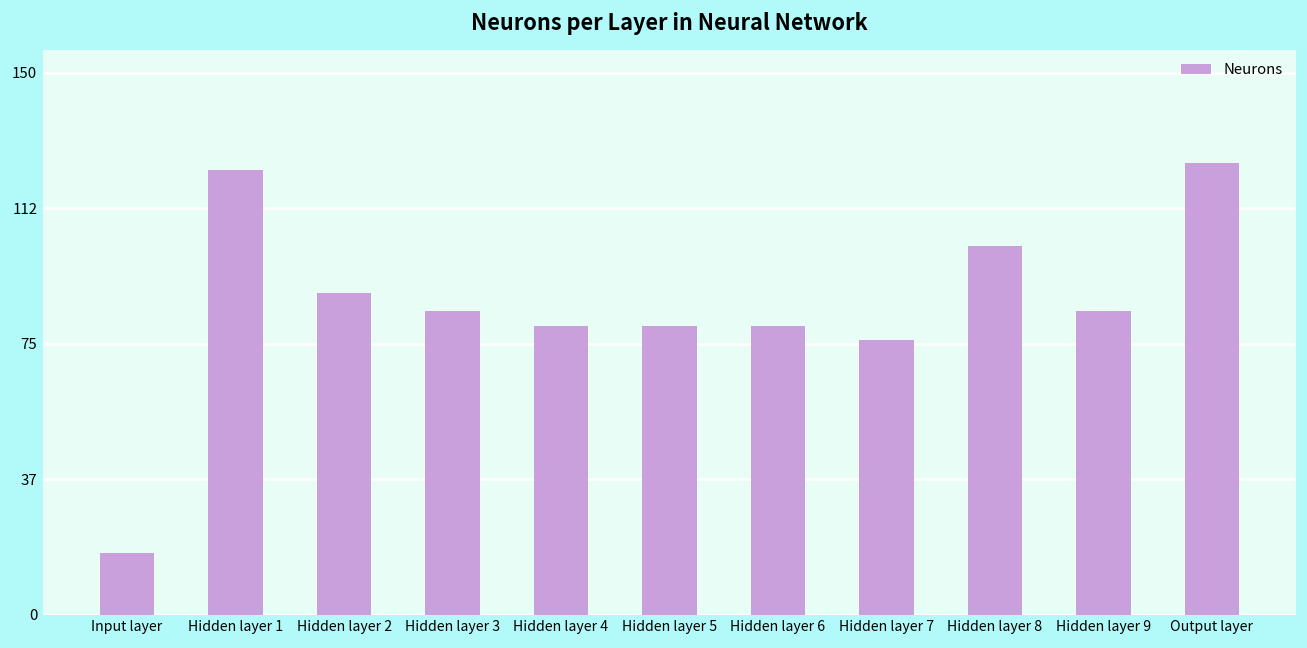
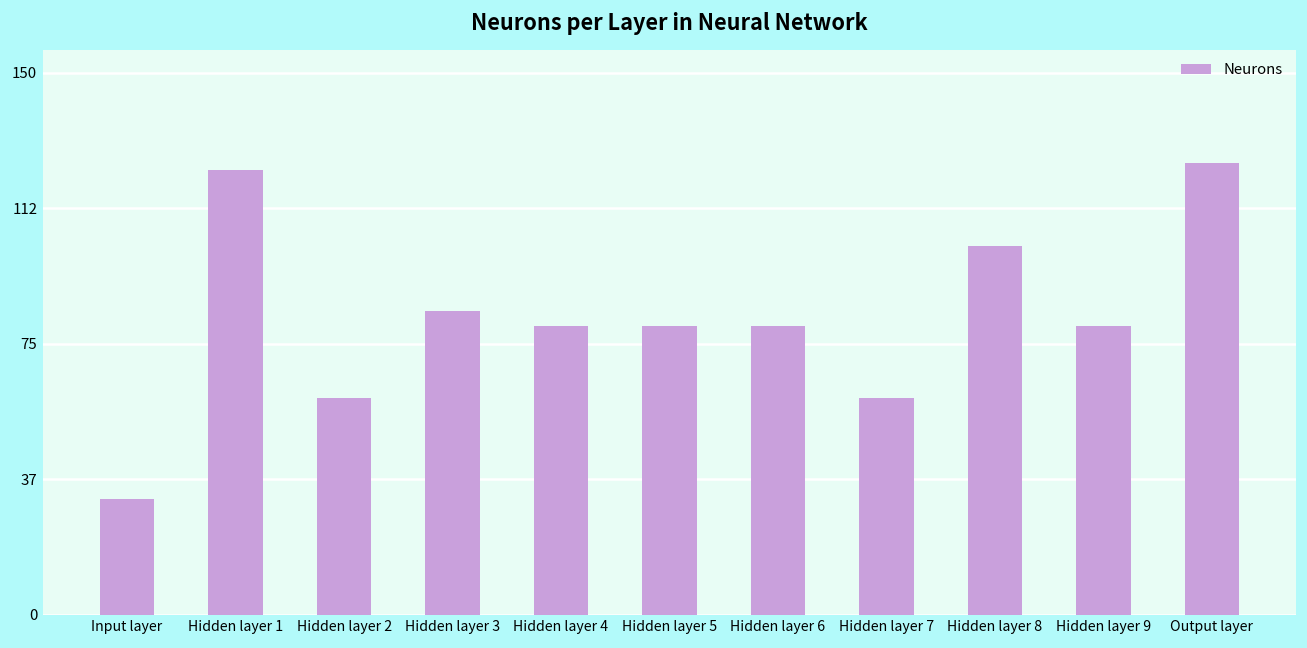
Input layer: 17 -> 32
Hidden layer 2: 89 -> 60
Hidden layer 7: 76 -> 60
Hidden layer 9: 84 -> 80
